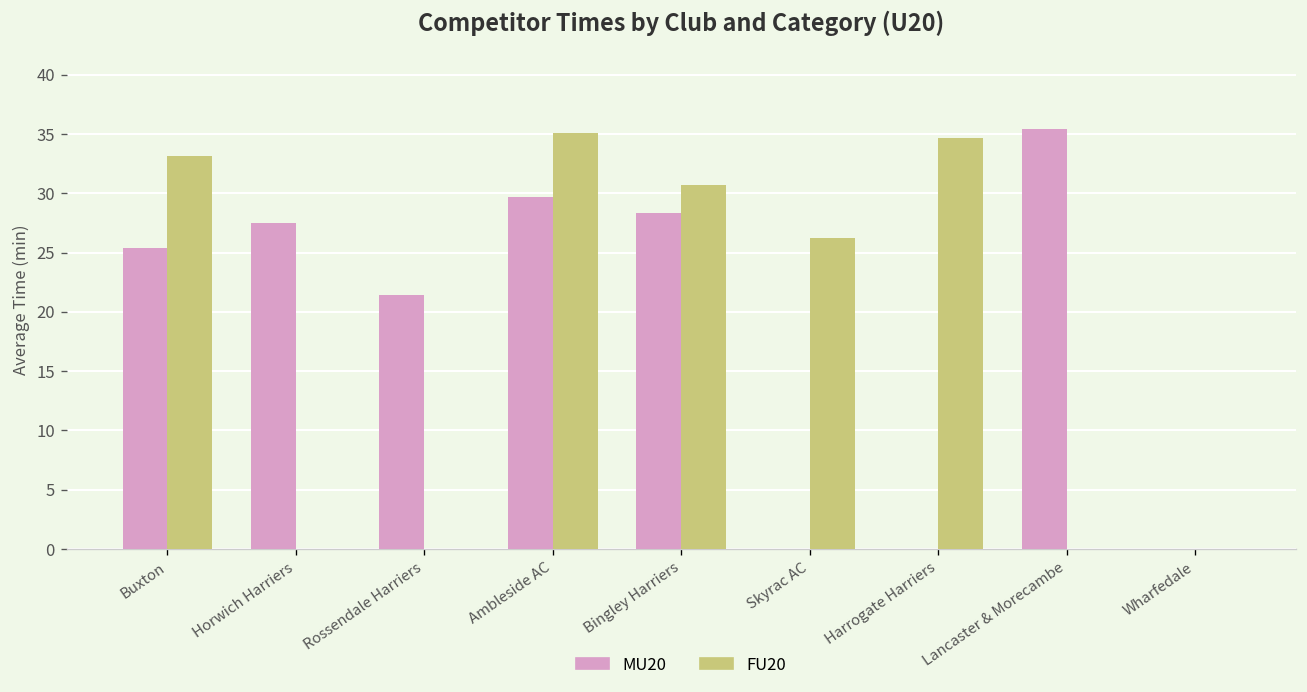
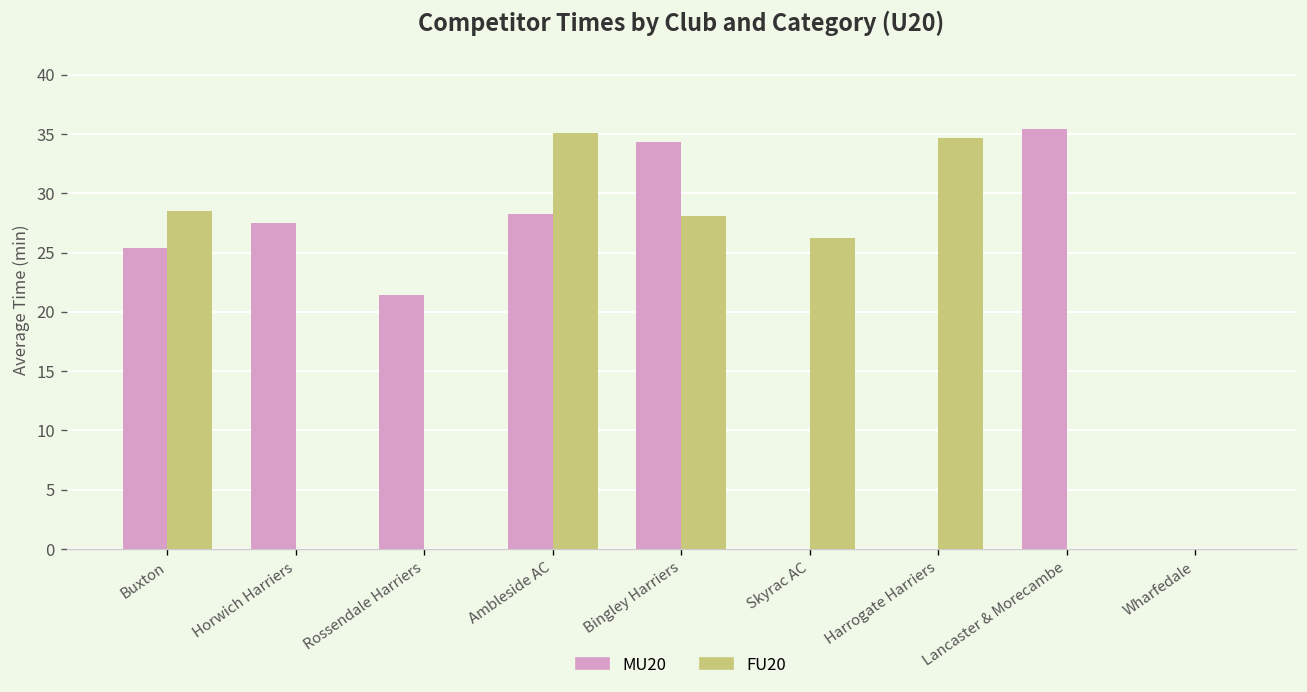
FU20, Buxton: 33 -> 28
MU20, Ambleside AC: 30 -> 28
MU20, Bingley Harriers: 28 -> 34
FU20, Bingley Harriers: 31 -> 28
